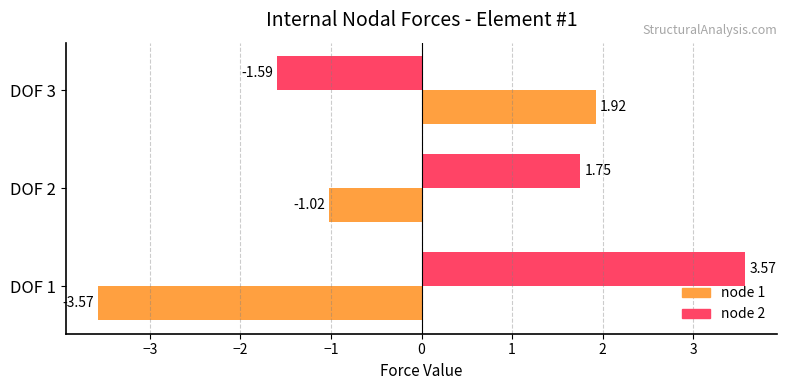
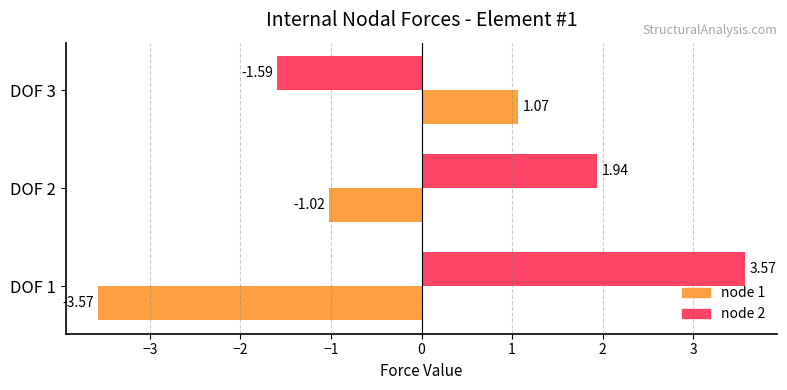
node 1, DOF 3: 1.92 -> 1.07
node 2, DOF 2: 1.75 -> 1.94
